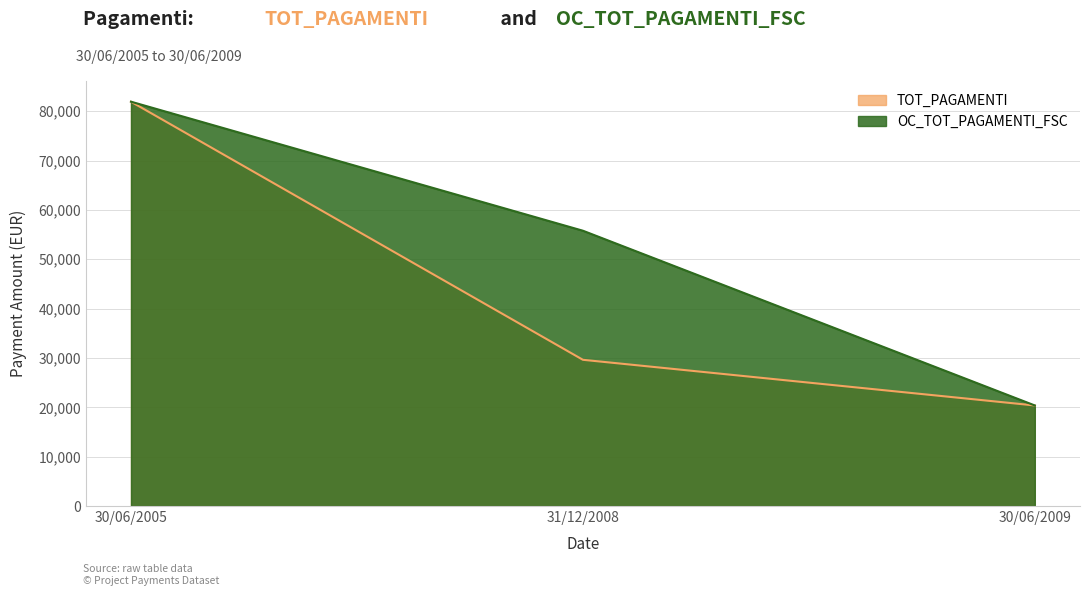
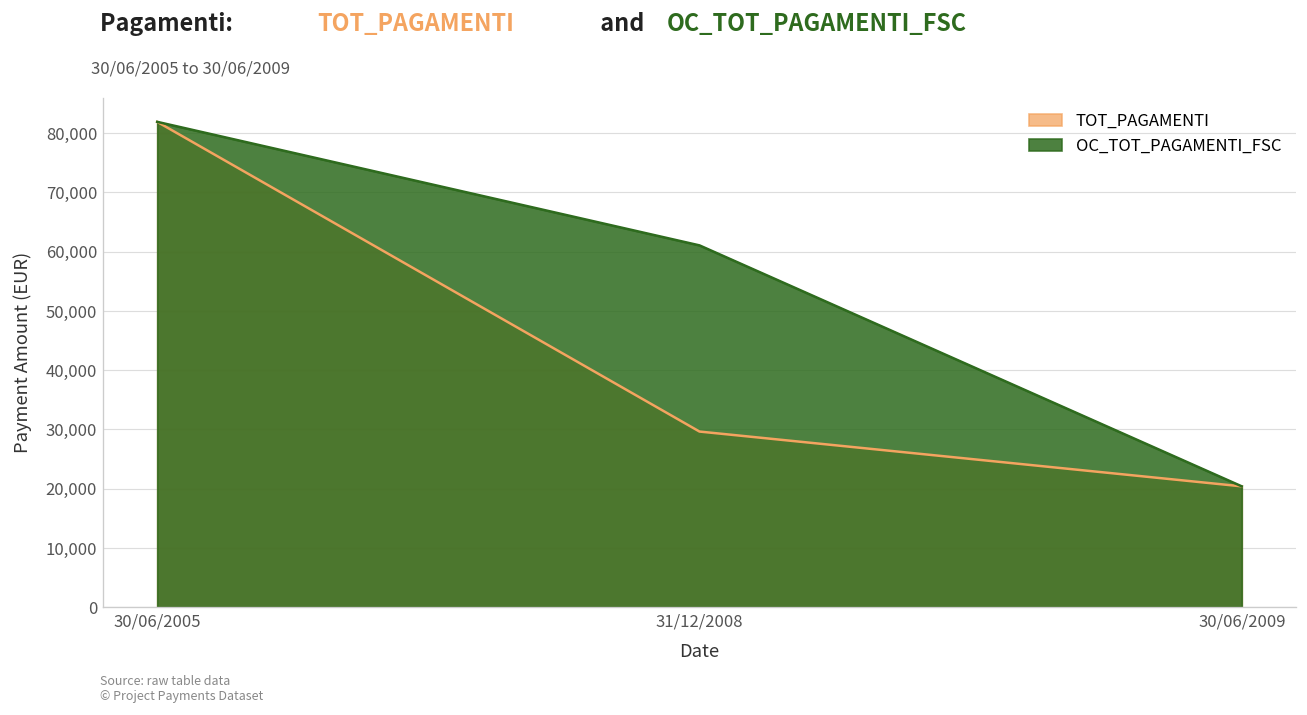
OC_TOT_PAGAMENTI_FSC, 31/12/2008: 56,000 -> 61,000
